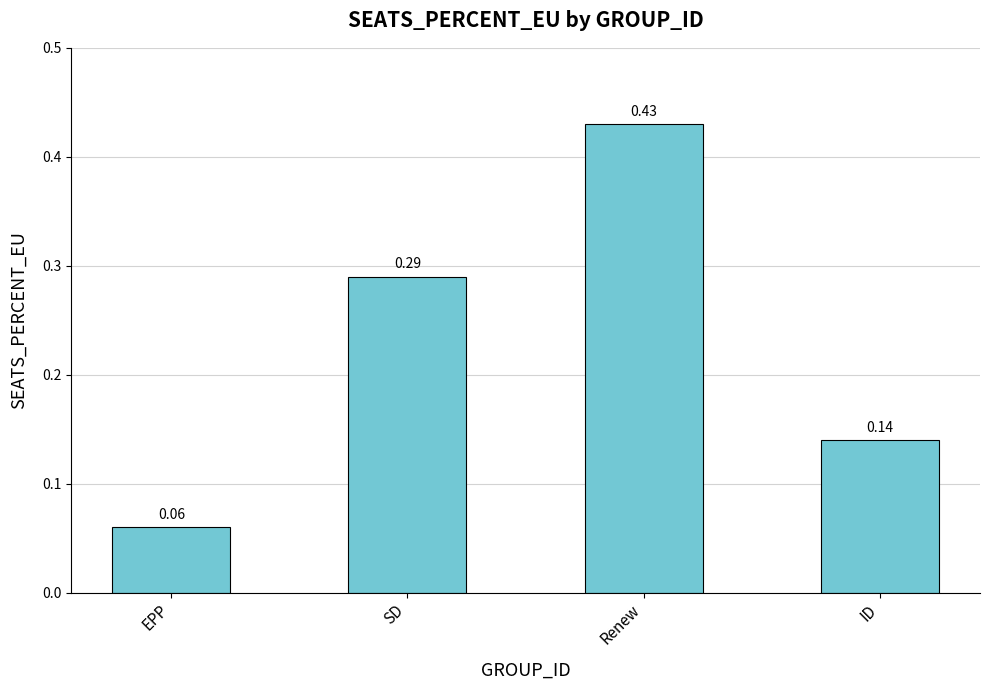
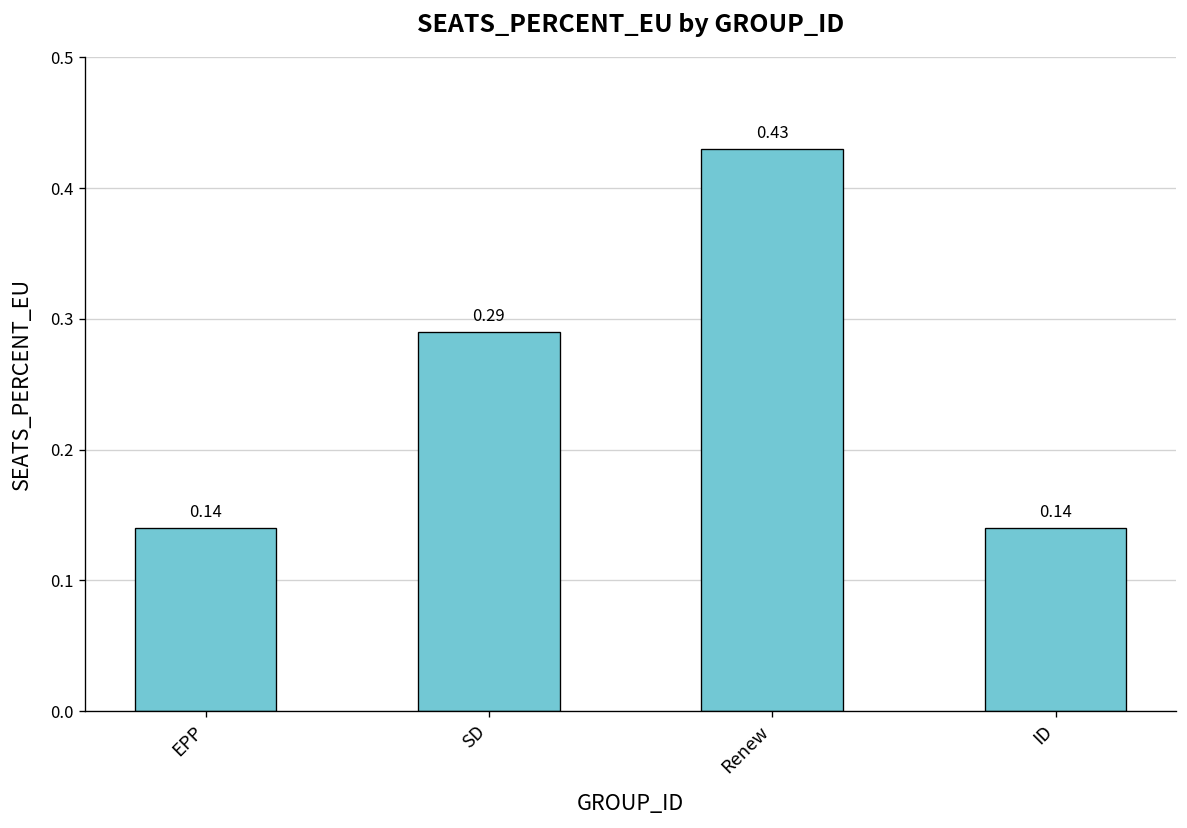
EPP: 0.06 -> 0.14
